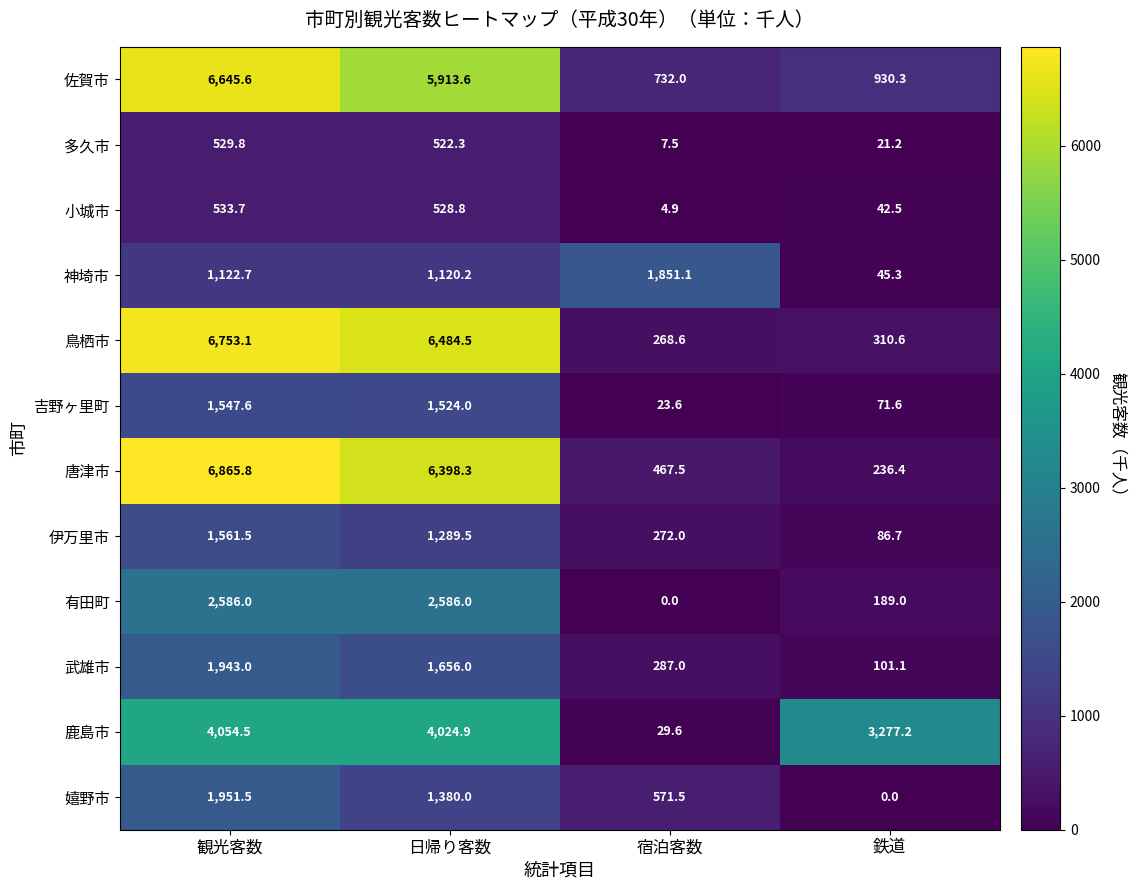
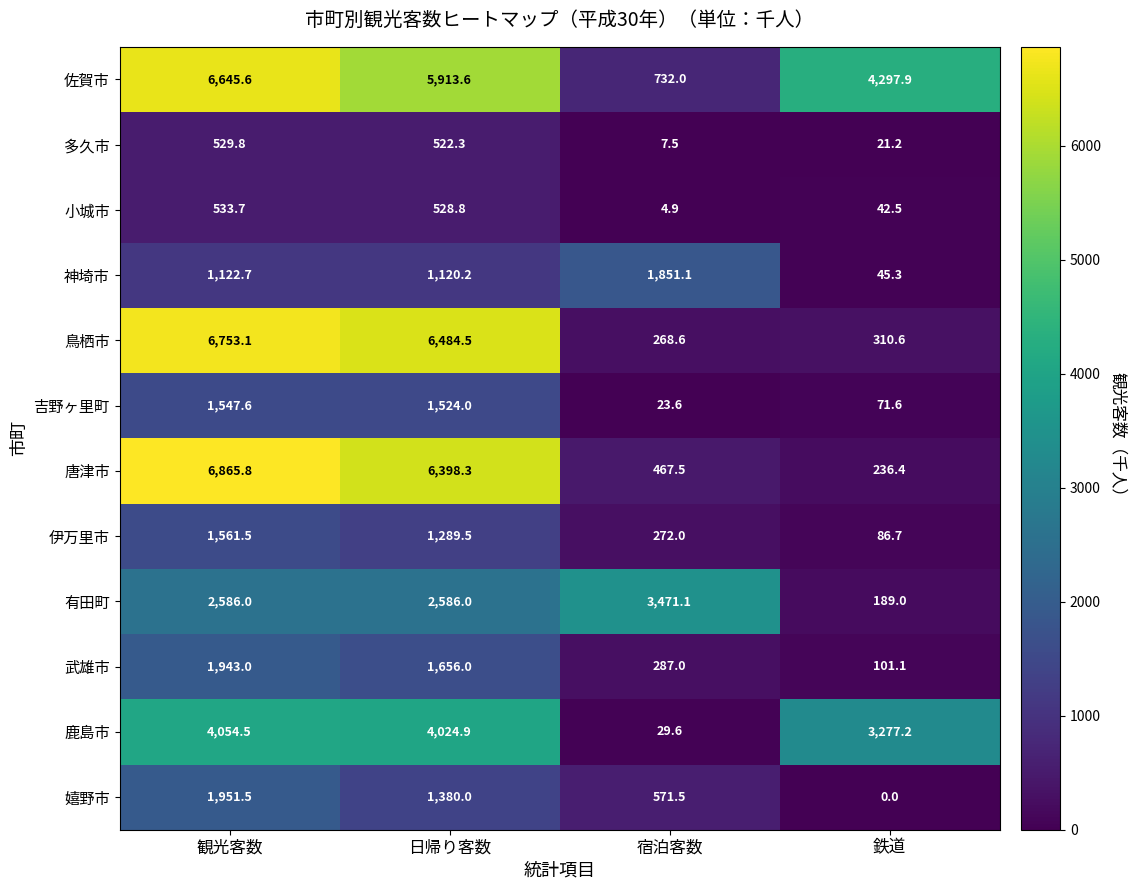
佐賀市, 鉄道: 930.3 -> 4,297.9
有田町, 宿泊客数: 0.0 -> 3,471.1
